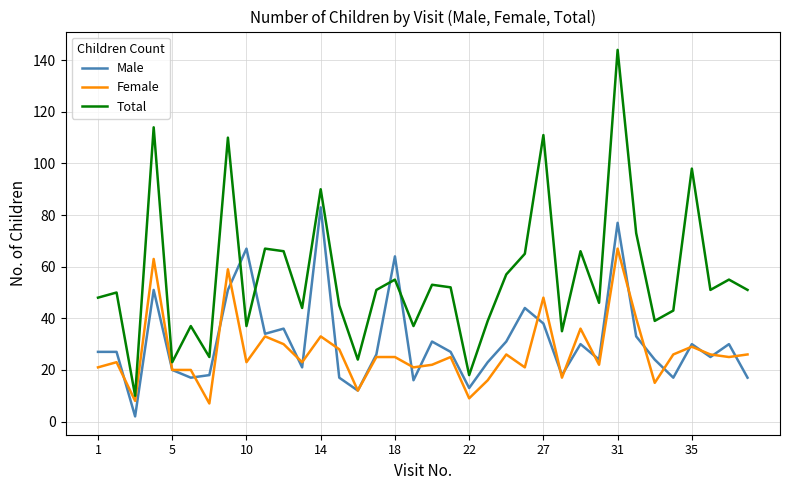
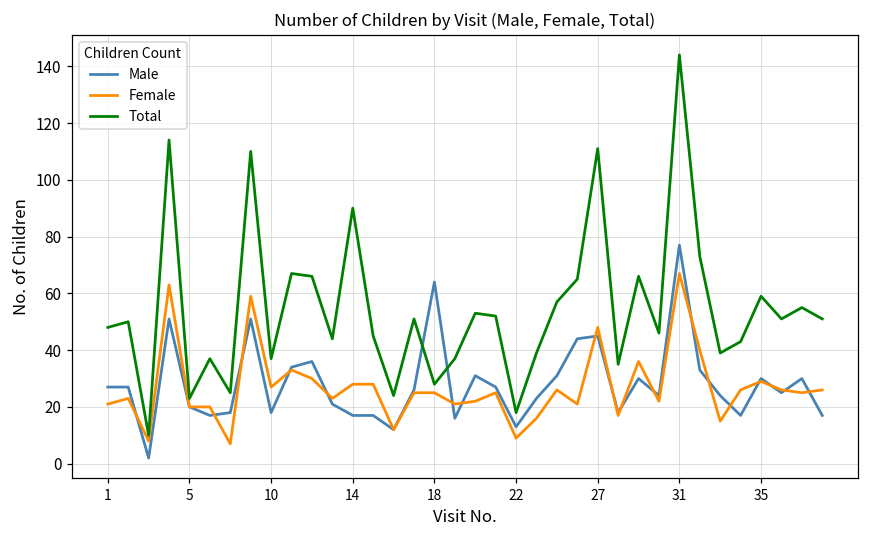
Male, 10: 67 -> 18
Female, 10: 23 -> 27
Male, 14: 83 -> 17
Female, 14: 33 -> 28
Total, 18: 55 -> 28
Male, 27: 38 -> 45
Total, 35: 98 -> 59
